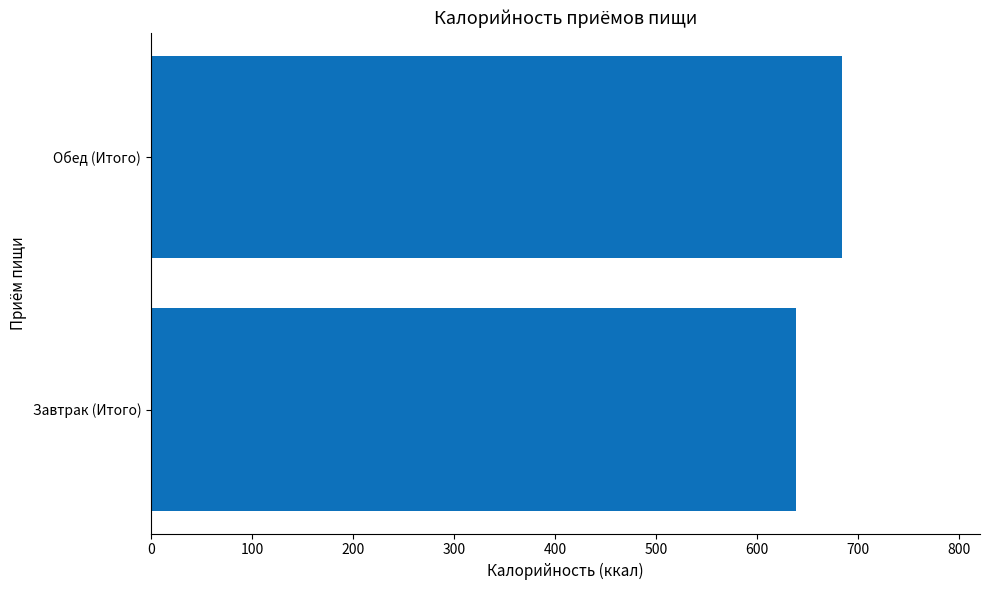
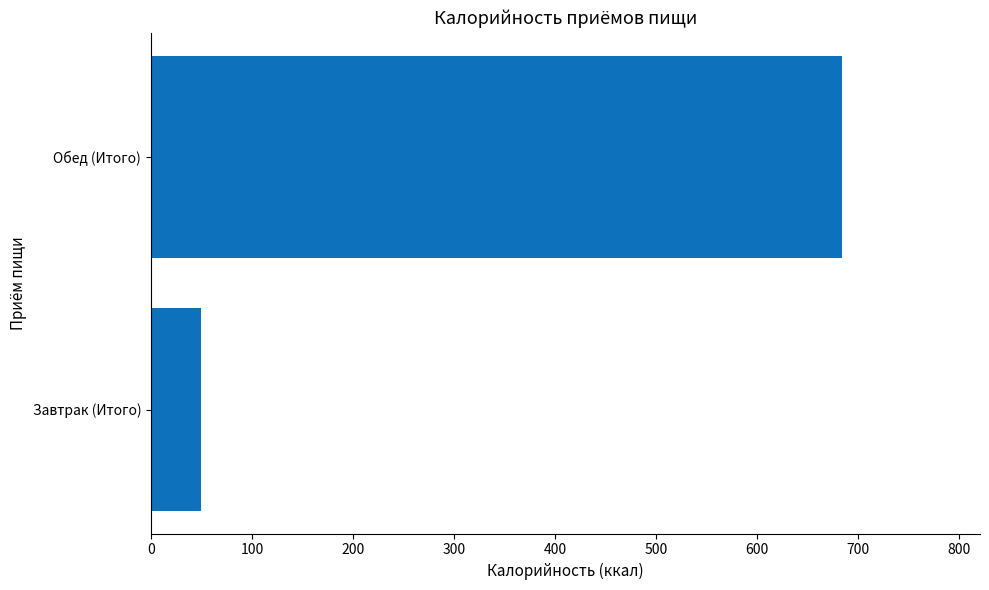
Завтрак (Итого): 639 -> 50
